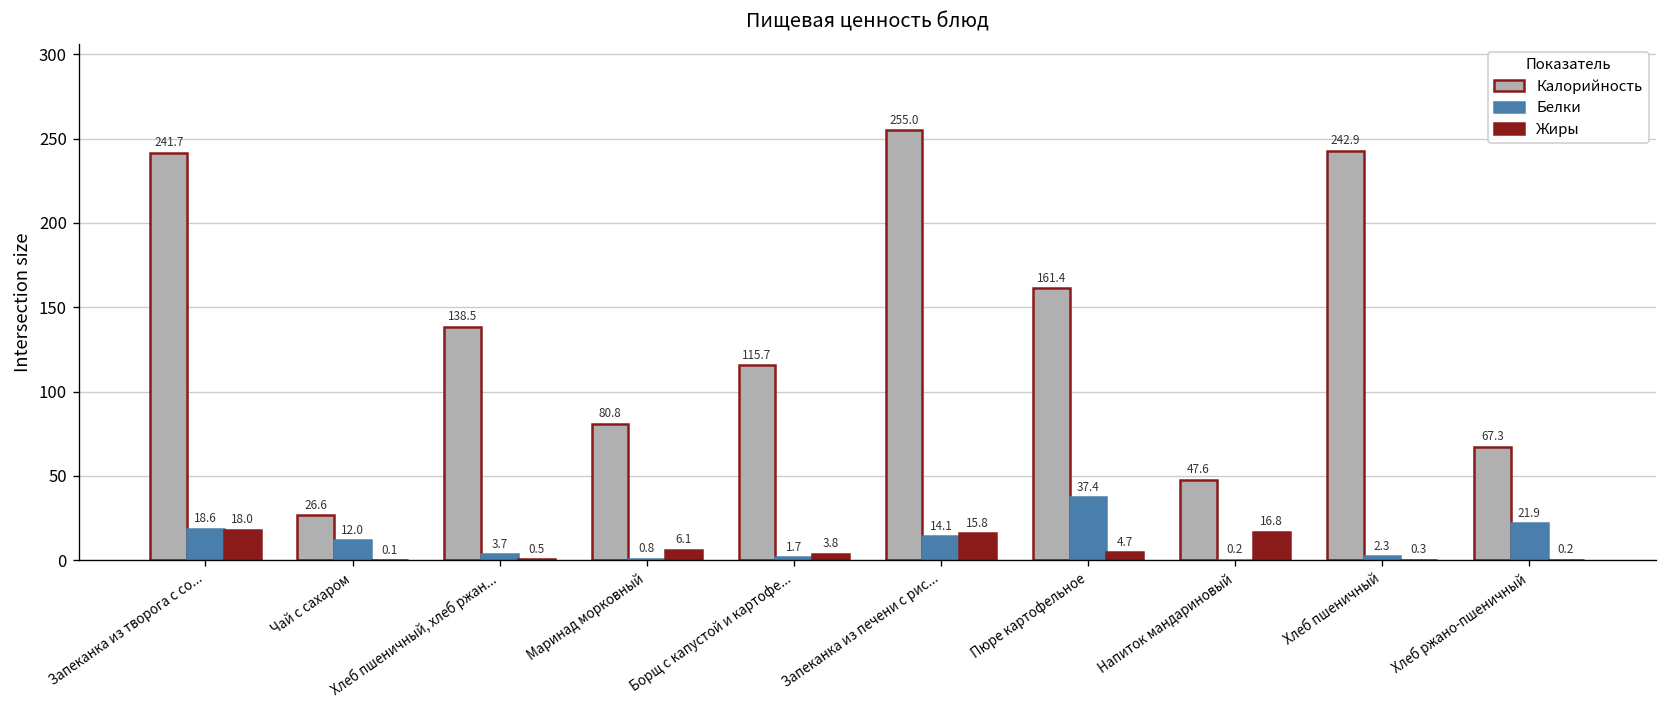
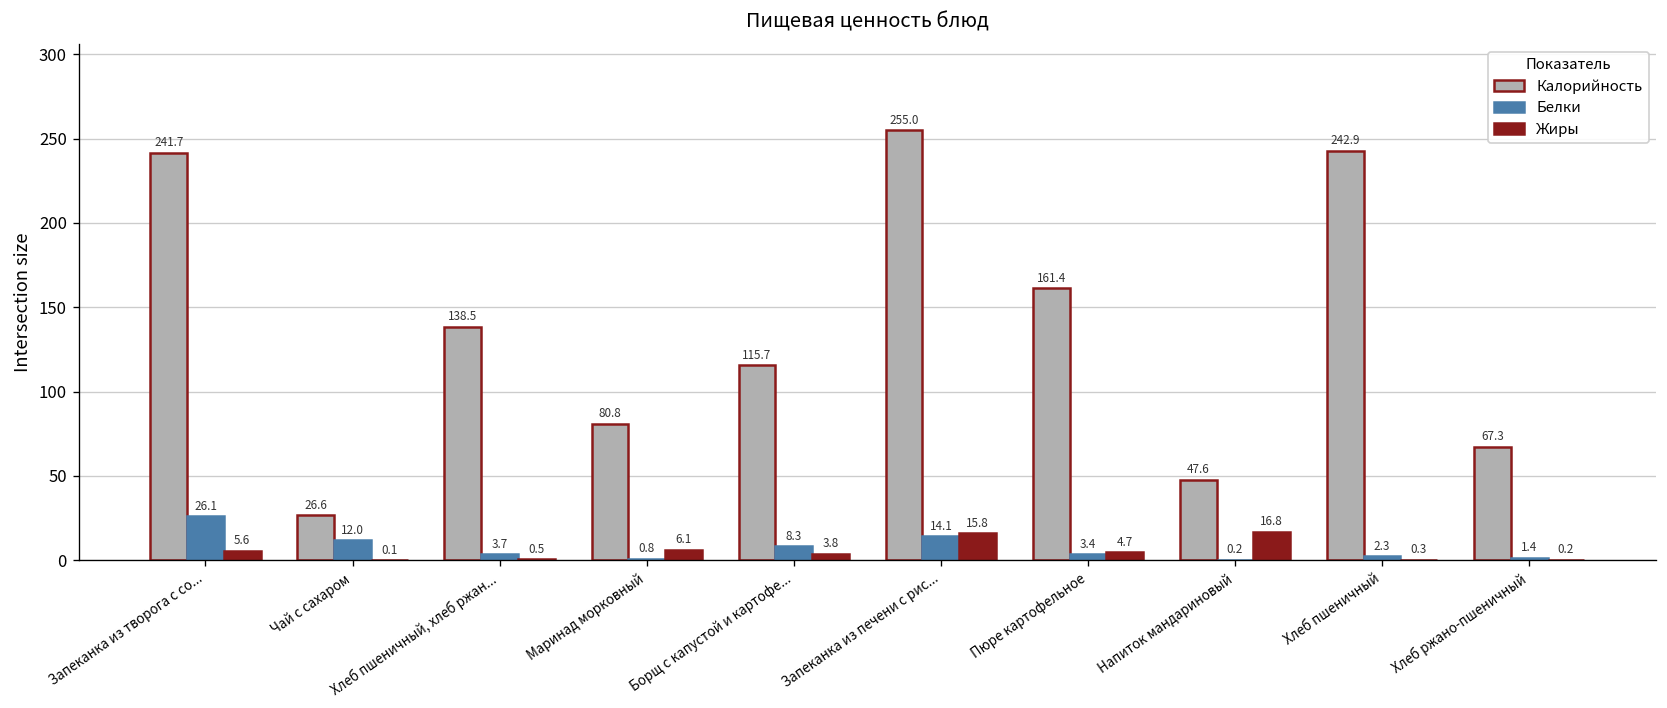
Белки, Запеканка из творога с со...: 18.6 -> 26.1
Жиры, Запеканка из творога с со...: 18.0 -> 5.6
Белки, Борщ с капустой и картофе...: 1.7 -> 8.3
Белки, Пюре картофельное: 37.4 -> 3.4
Белки, Хлеб ржано-пшеничный: 21.9 -> 1.4
